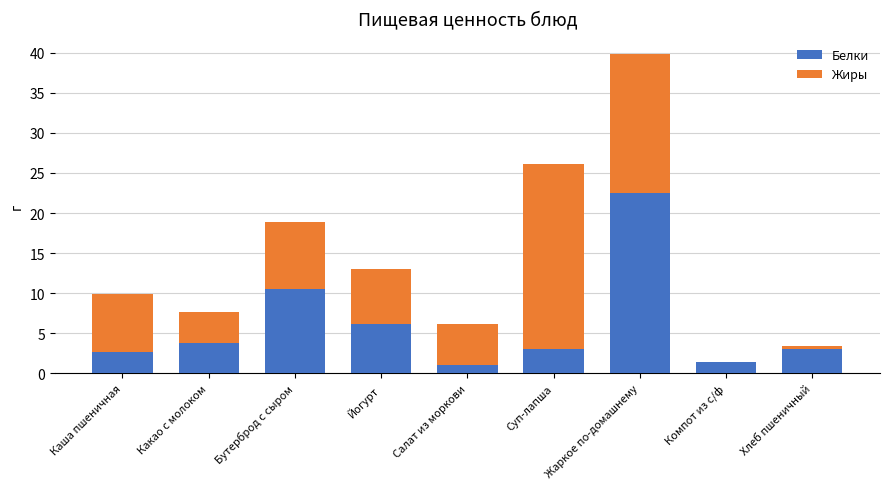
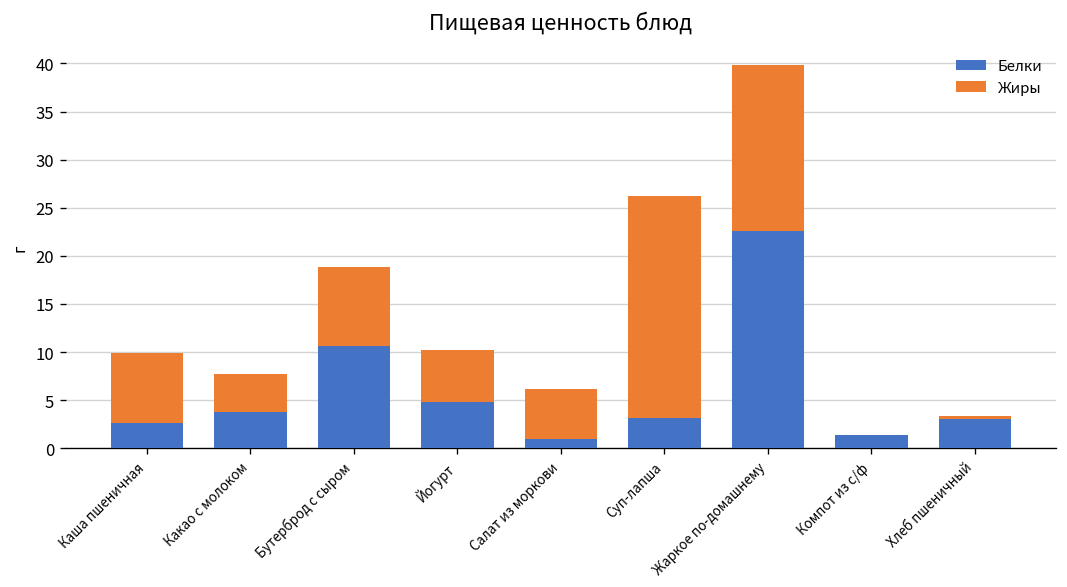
Белки, Йогурт: 6 -> 5
Жиры, Йогурт: 7 -> 5
